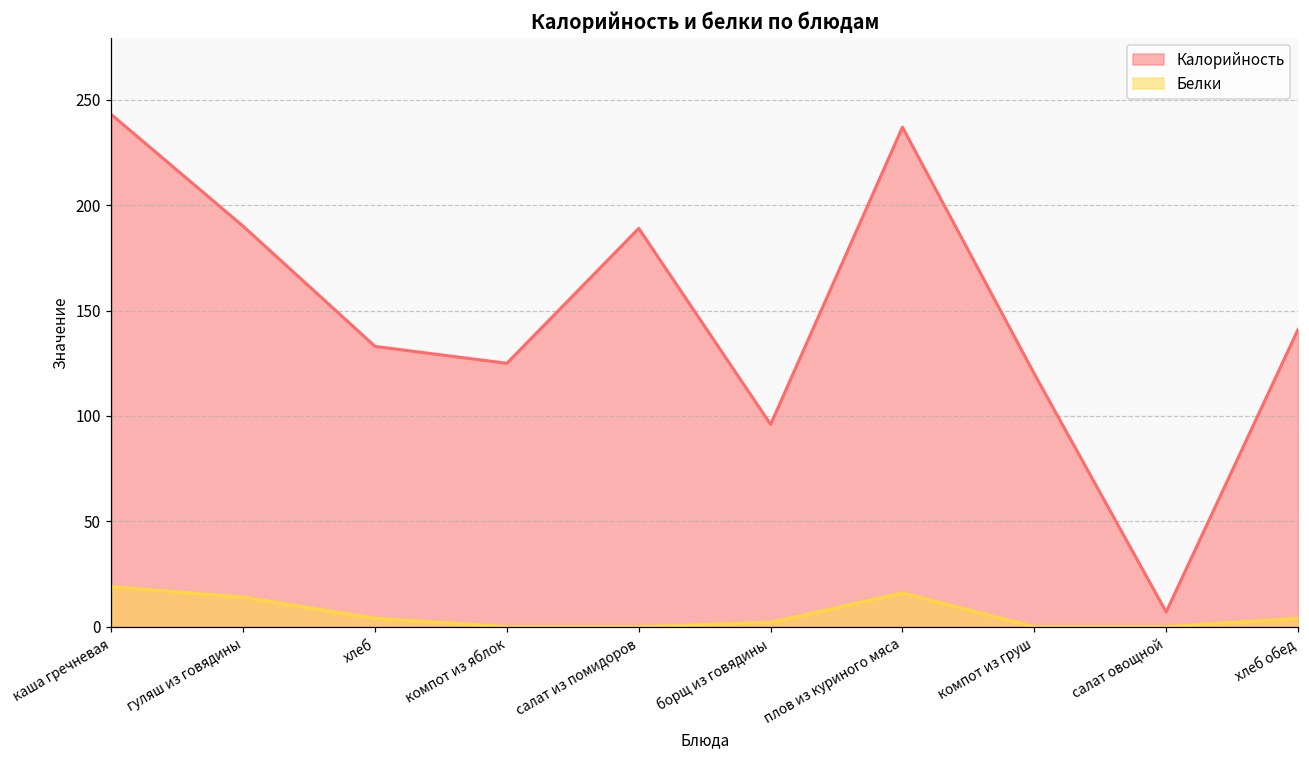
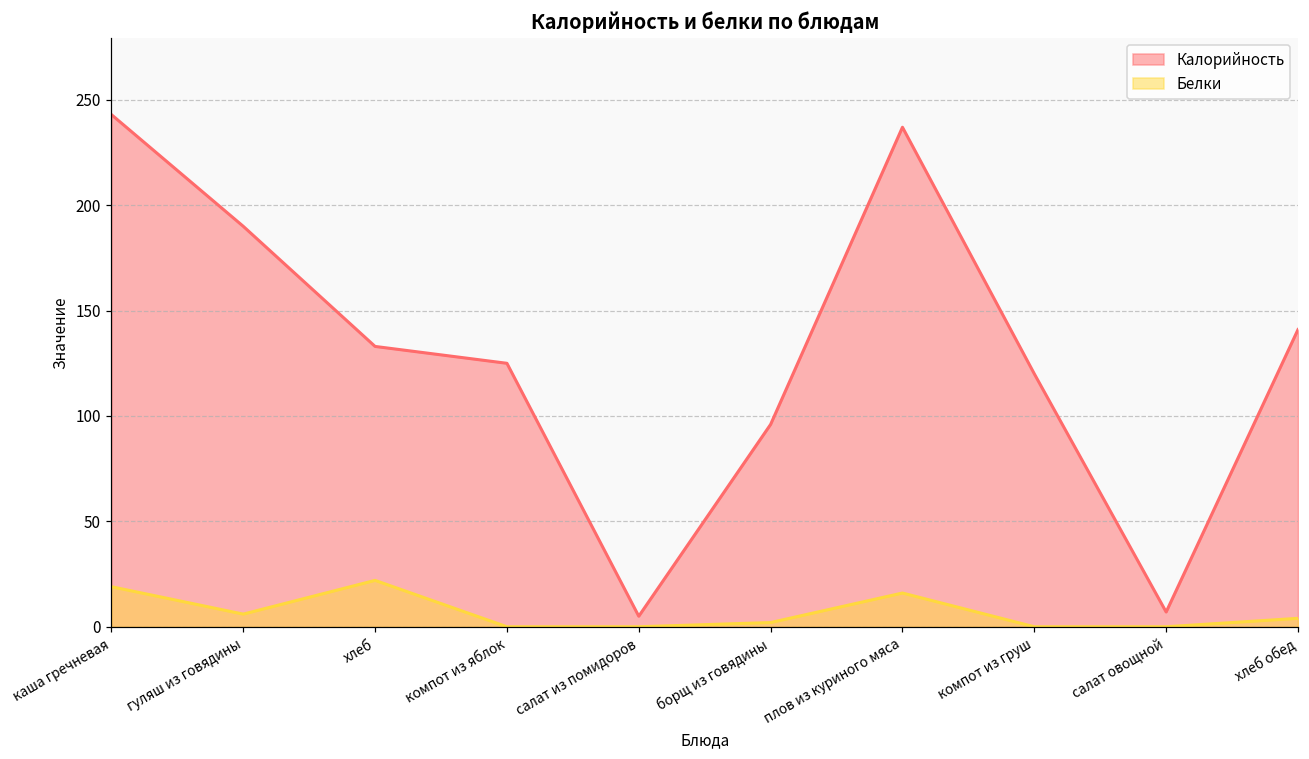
Белки, гуляш из говядины: 14 -> 6
Белки, хлеб: 4 -> 22
Калорийность, салат из помидоров: 189 -> 5
